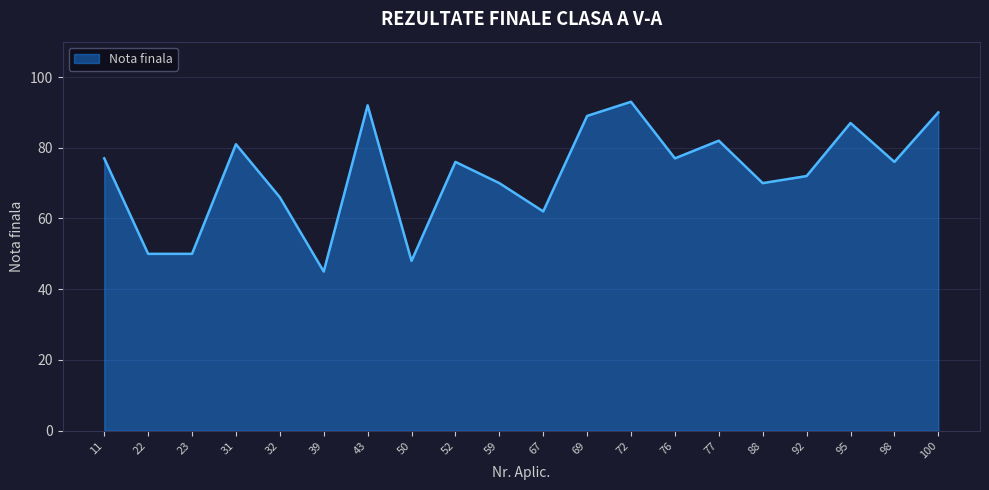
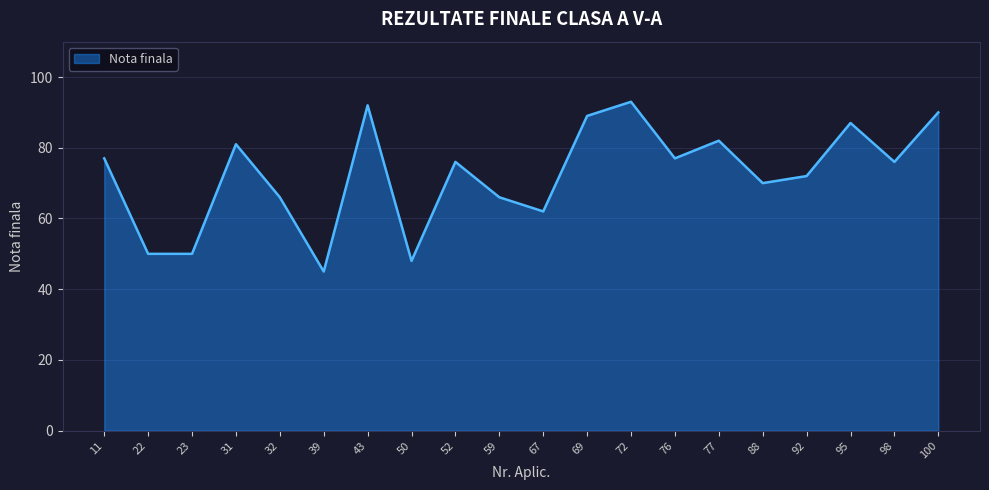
59: 70 -> 66
